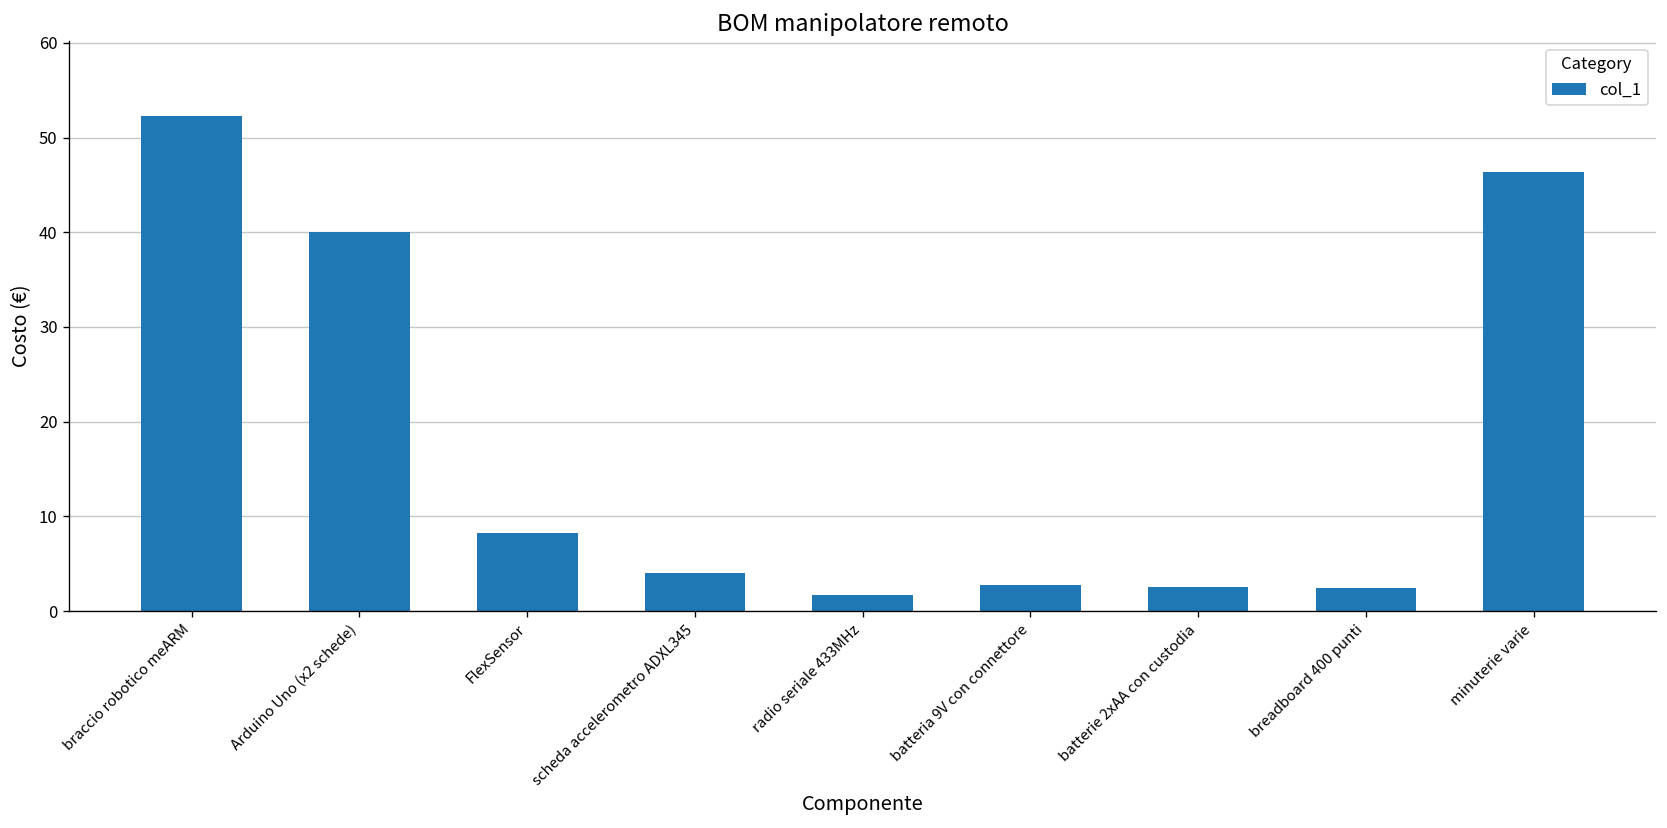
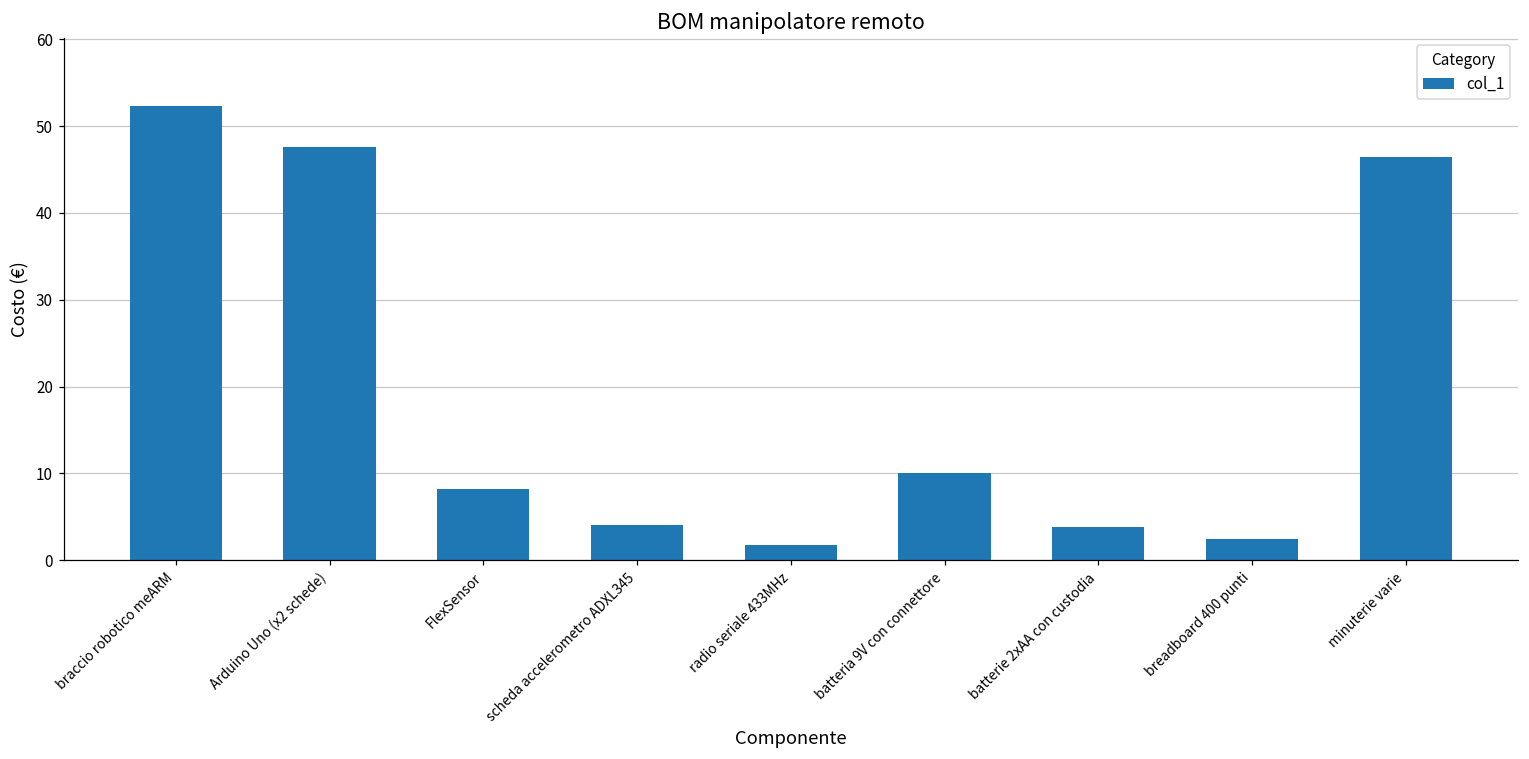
Arduino Uno (x2 schede): 40 -> 48
batteria 9V con connettore: 3 -> 10
batterie 2xAA con custodia: 3 -> 4
